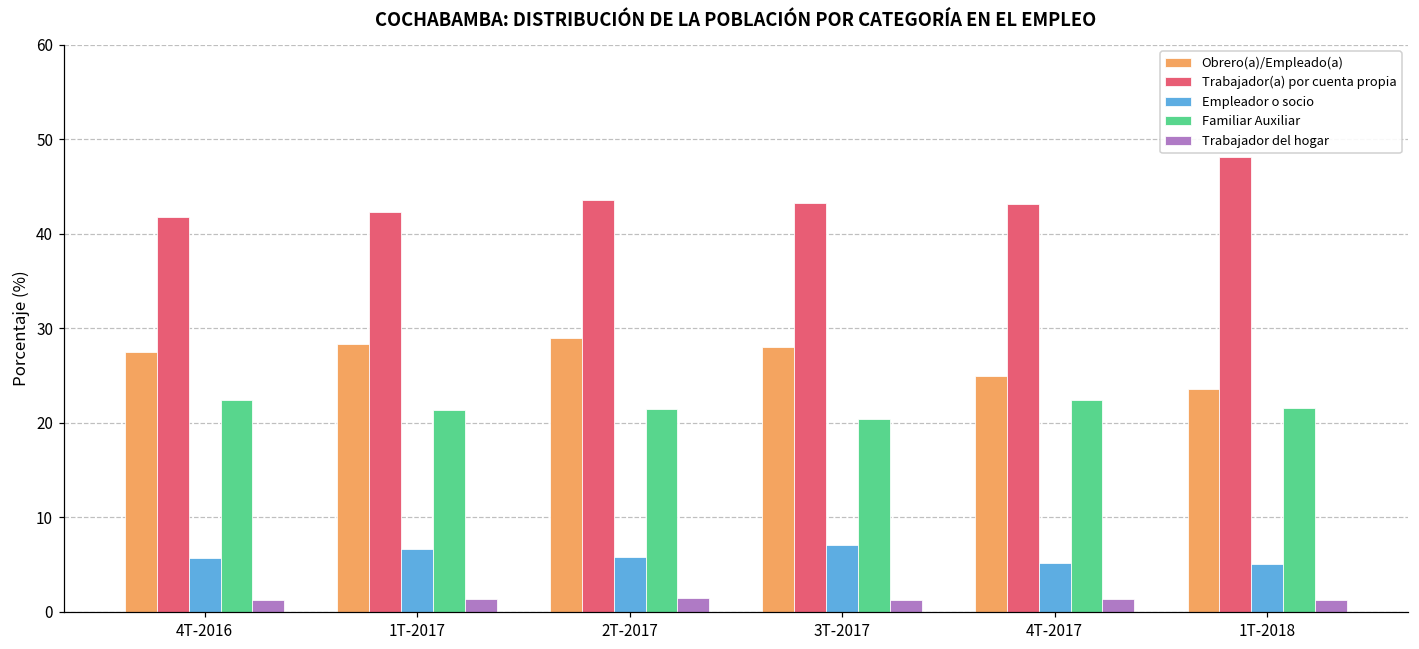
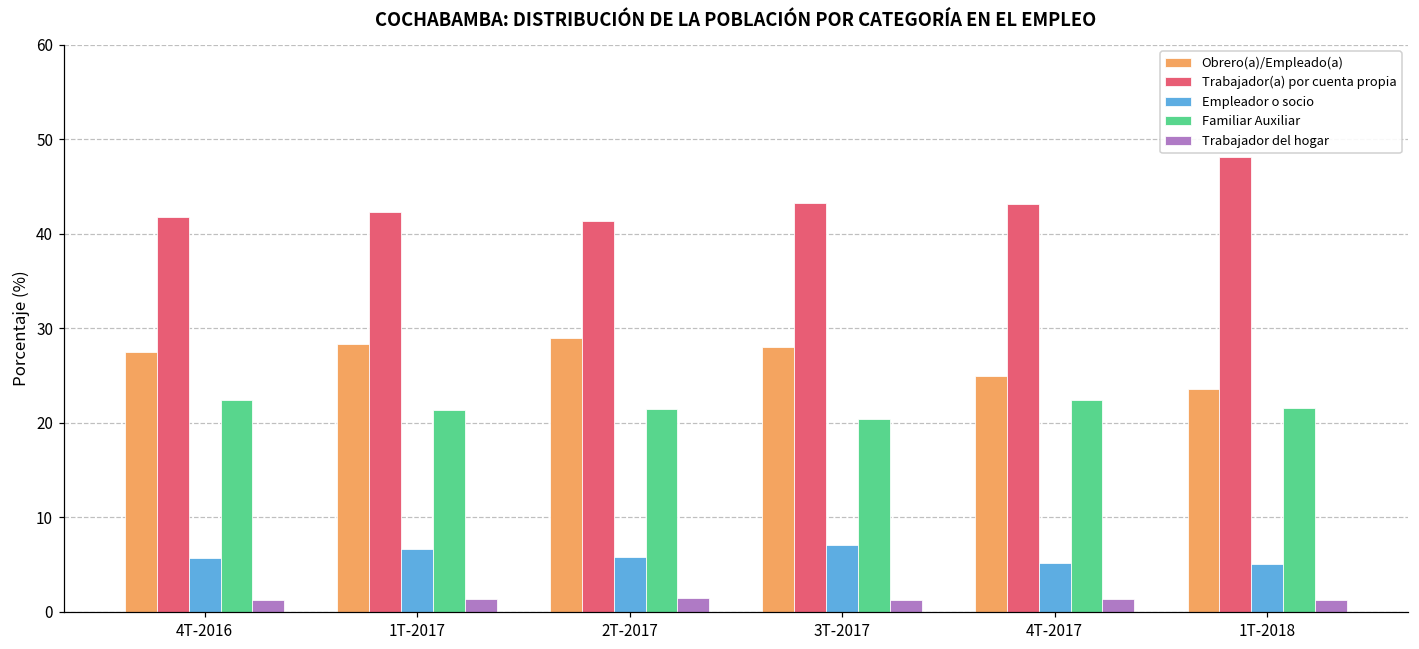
Trabajador(a) por cuenta propia, 2T-2017: 44 -> 41
